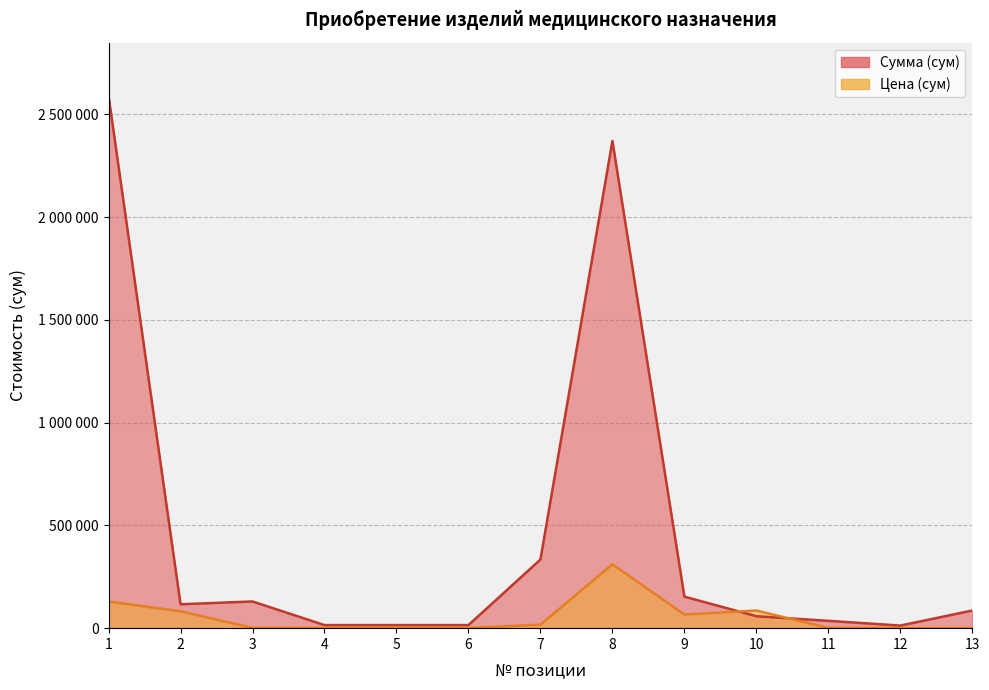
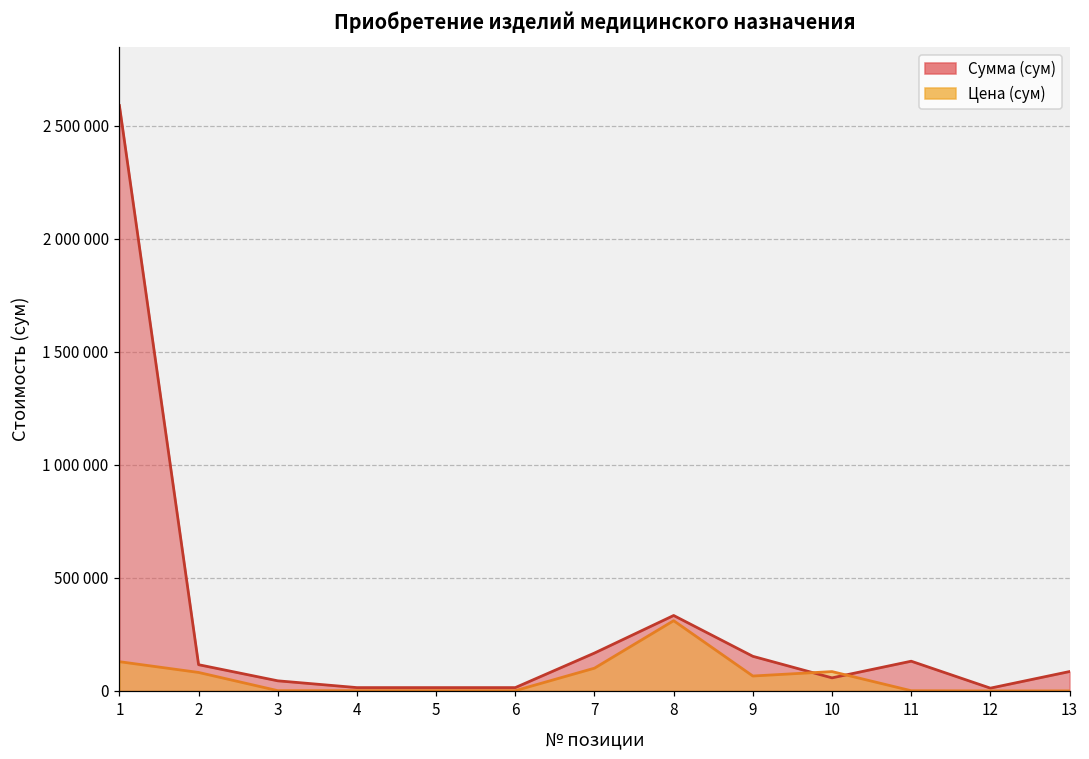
Сумма (сум), 3: 130000 -> 50000
Сумма (сум), 7: 330000 -> 170000
Цена (сум), 7: 20000 -> 100000
Сумма (сум), 8: 2370000 -> 330000
Сумма (сум), 11: 40000 -> 130000
